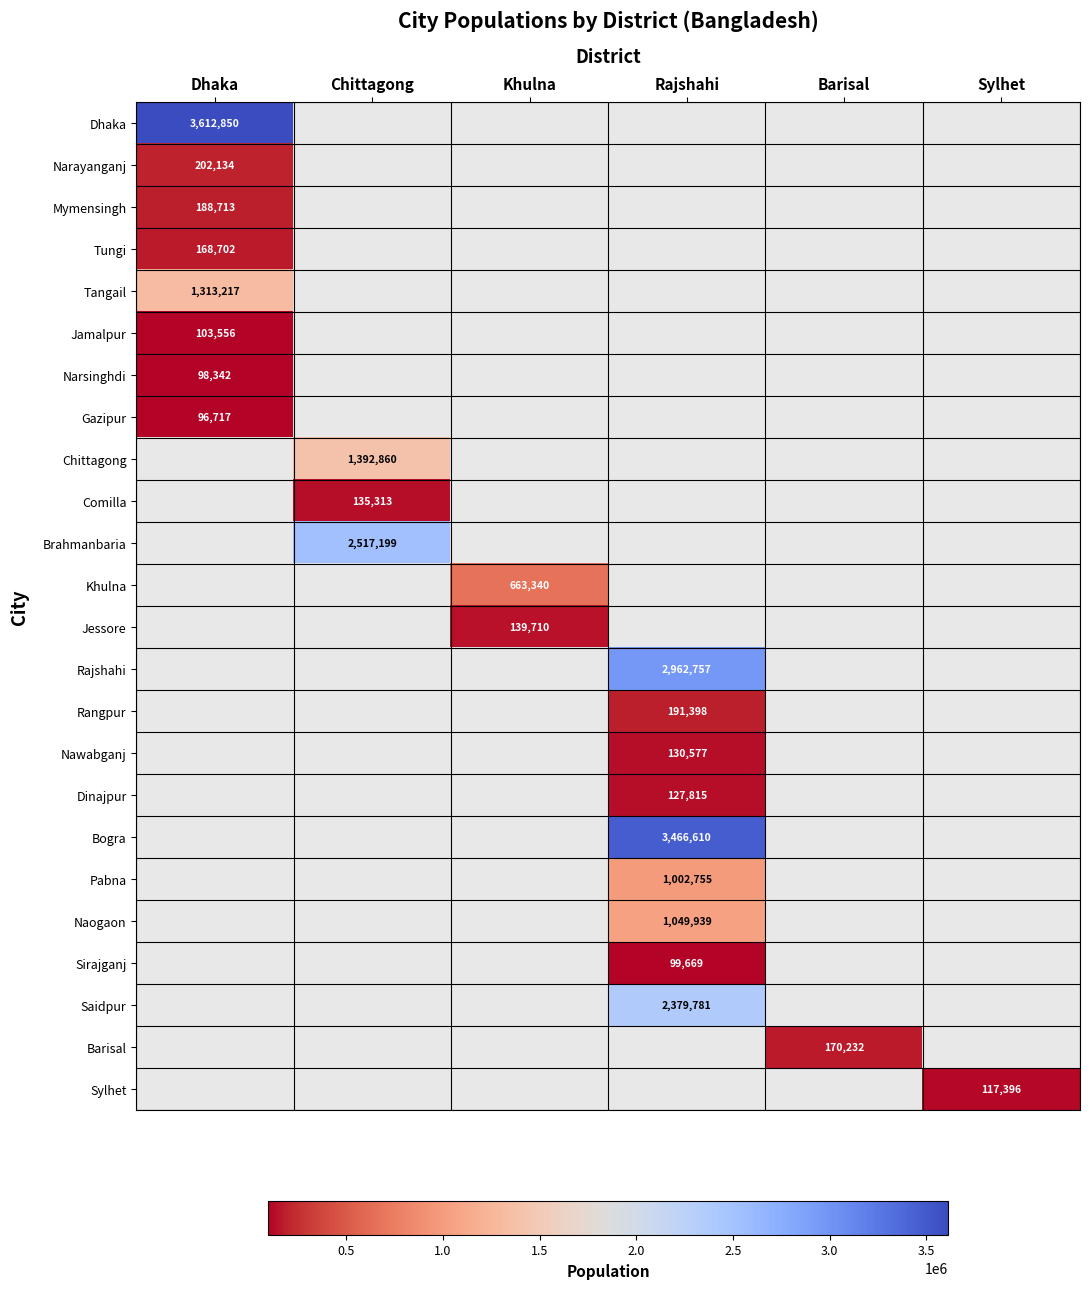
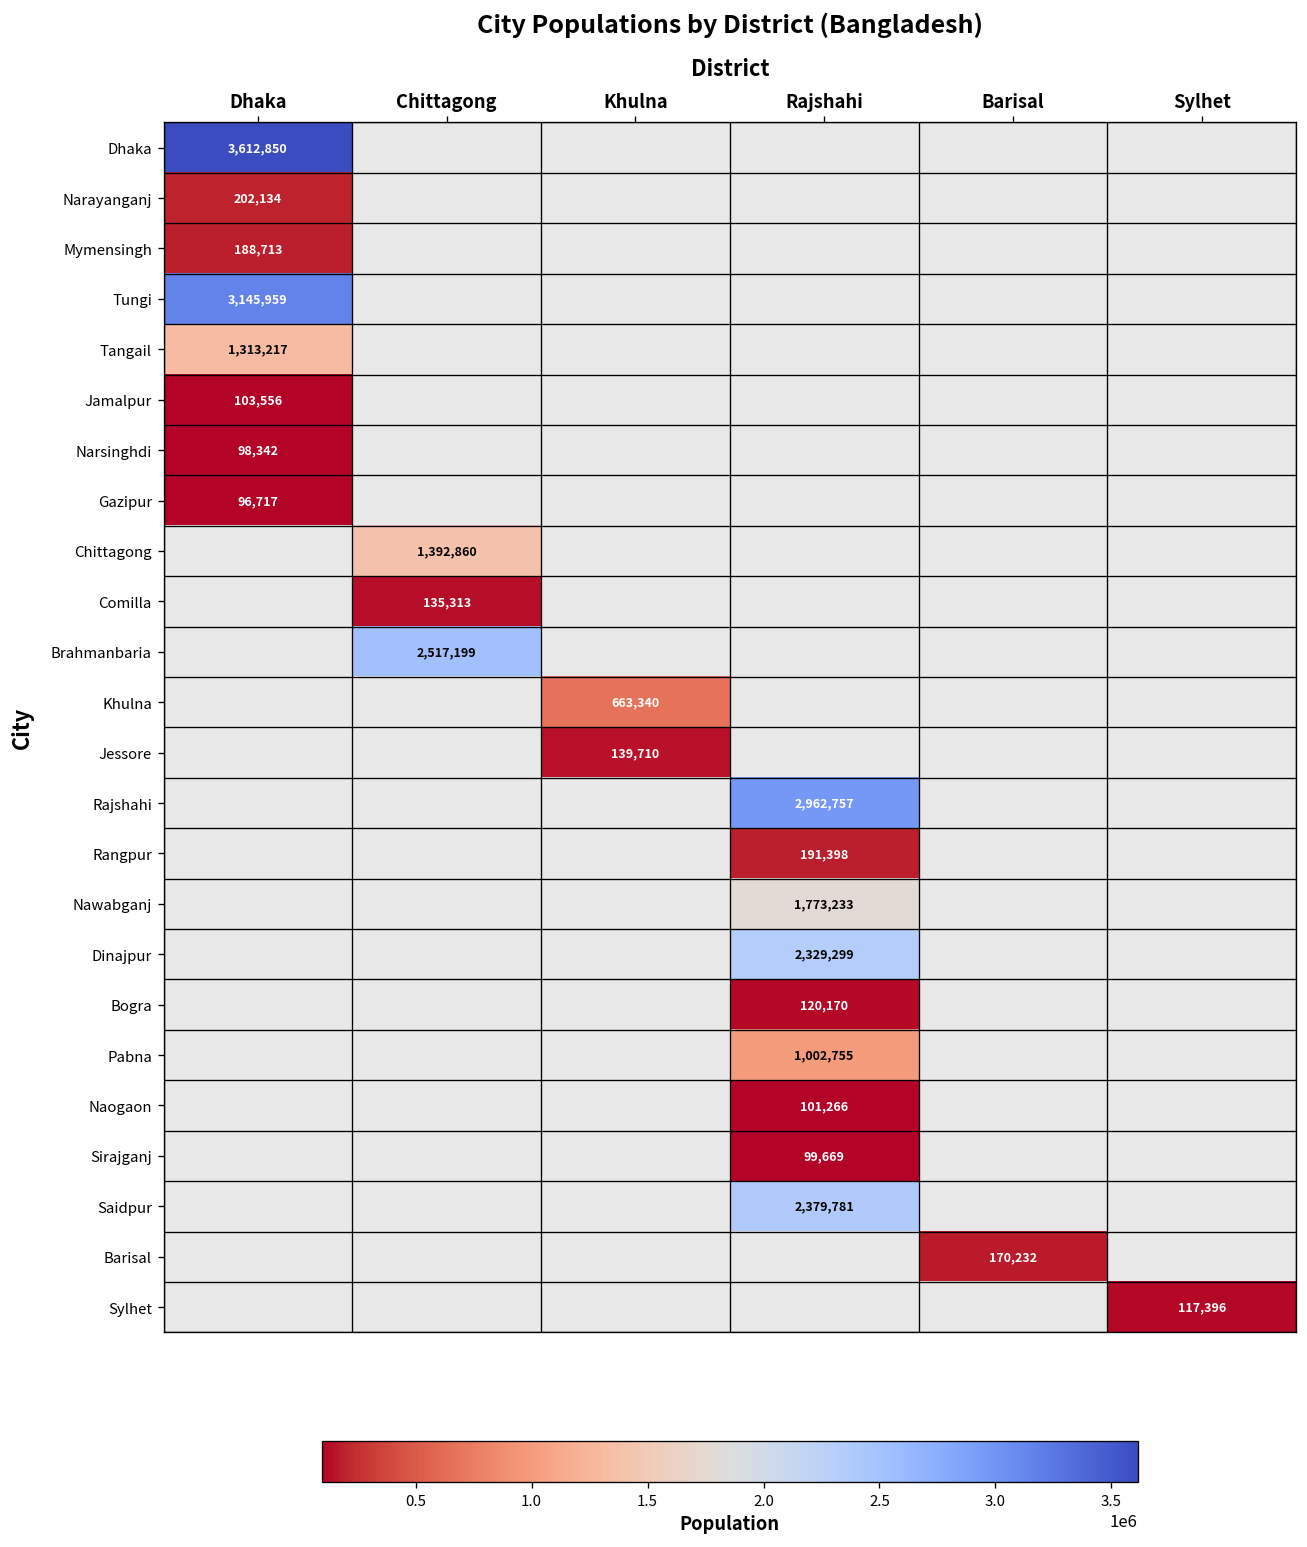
Tungi, Dhaka: 168,702 -> 3,145,959
Nawabganj, Rajshahi: 130,577 -> 1,773,233
Dinajpur, Rajshahi: 127,815 -> 2,329,299
Bogra, Rajshahi: 3,466,610 -> 120,170
Naogaon, Rajshahi: 1,049,939 -> 101,266
